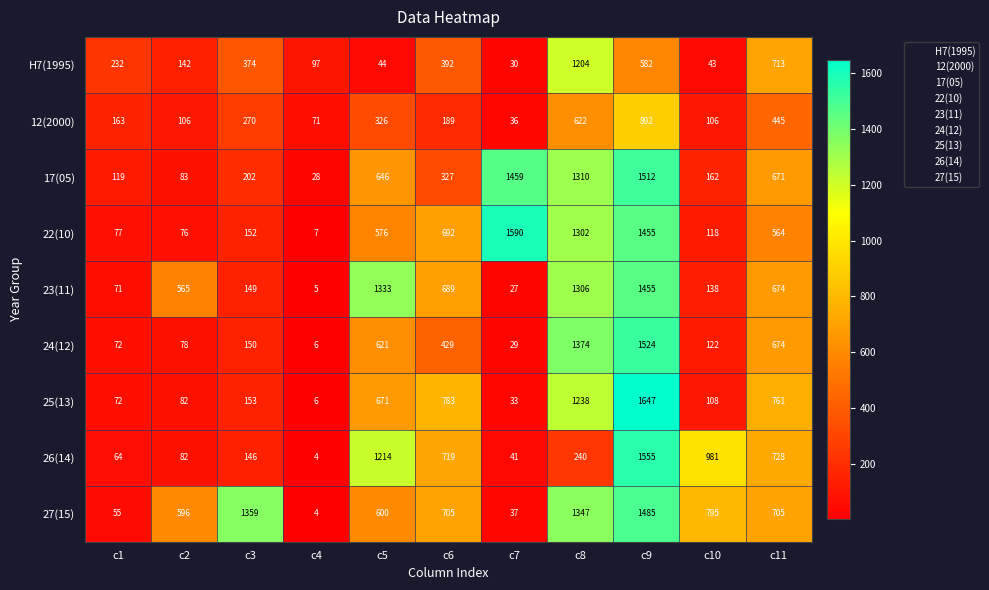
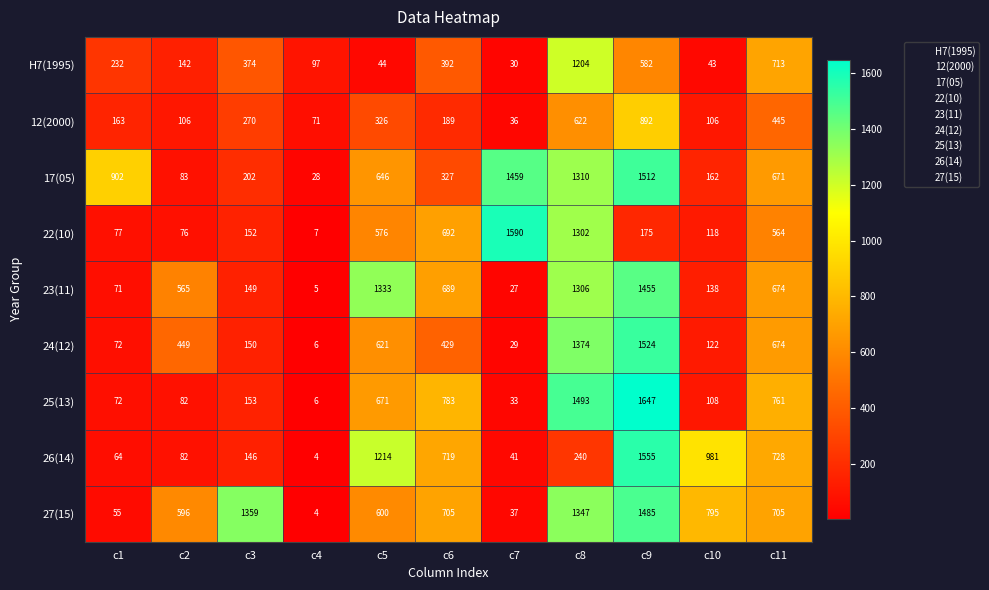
17(05), c1: 119 -> 902
22(10), c9: 1455 -> 175
24(12), c2: 78 -> 449
25(13), c8: 1238 -> 1493
